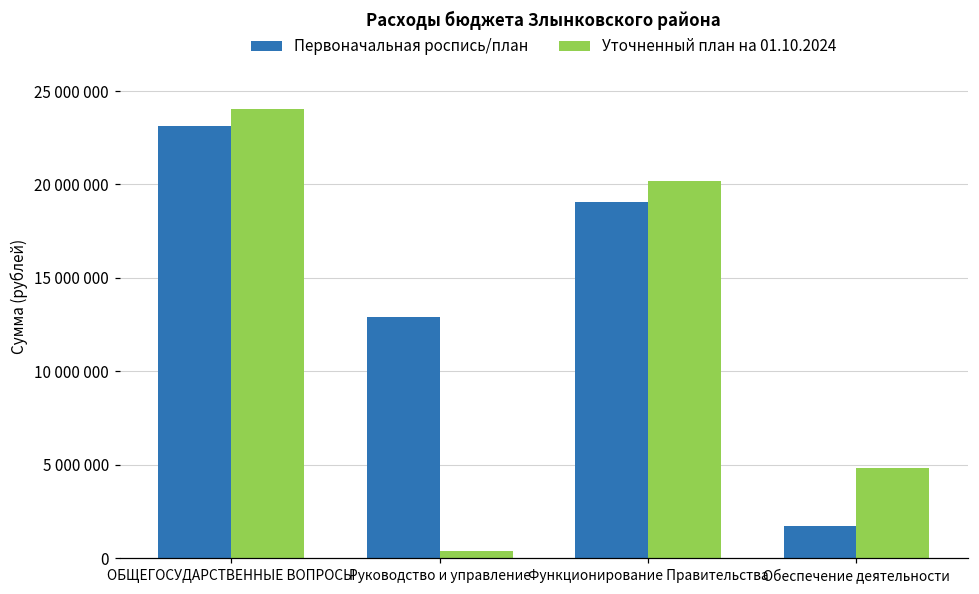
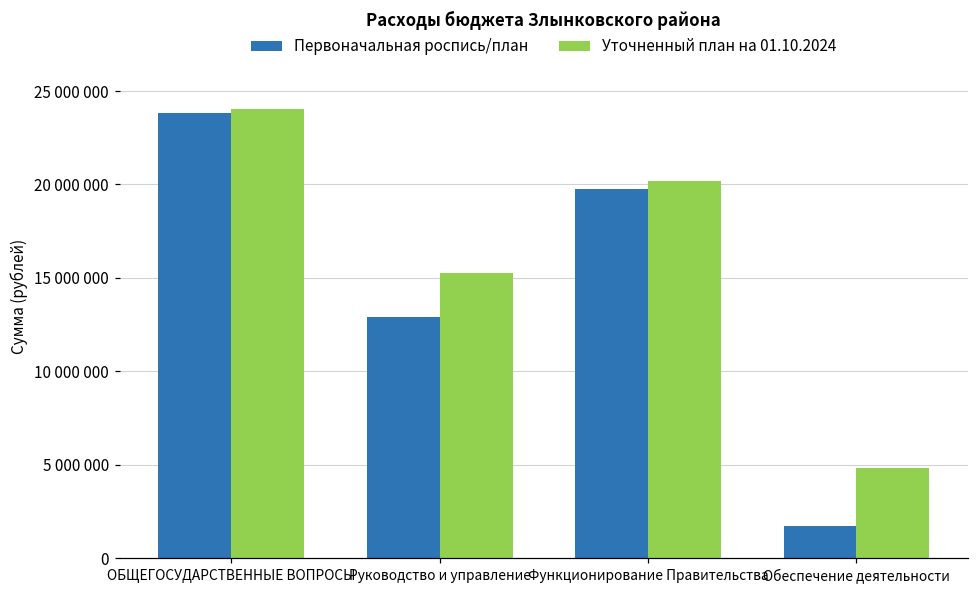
Первоначальная роспись/план, ОБЩЕГОСУДАРСТВЕННЫЕ ВОПРОСЫ: 23100000 -> 23800000
Уточненный план на 01.10.2024, Руководство и управление: 400000 -> 15300000
Первоначальная роспись/план, Функционирование Правительства: 19100000 -> 19800000
